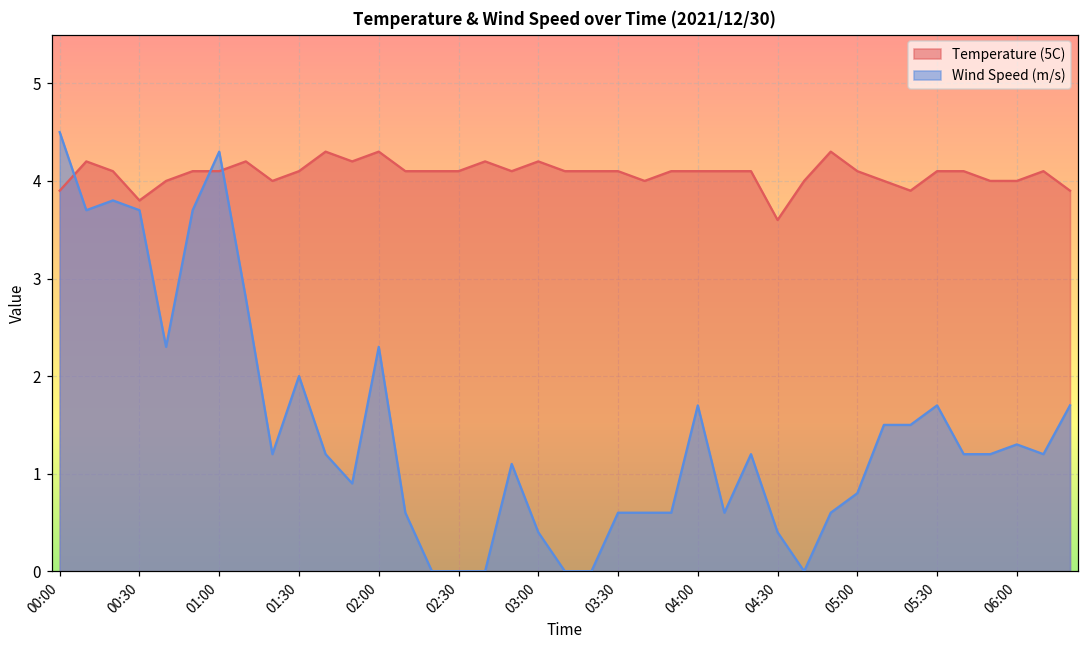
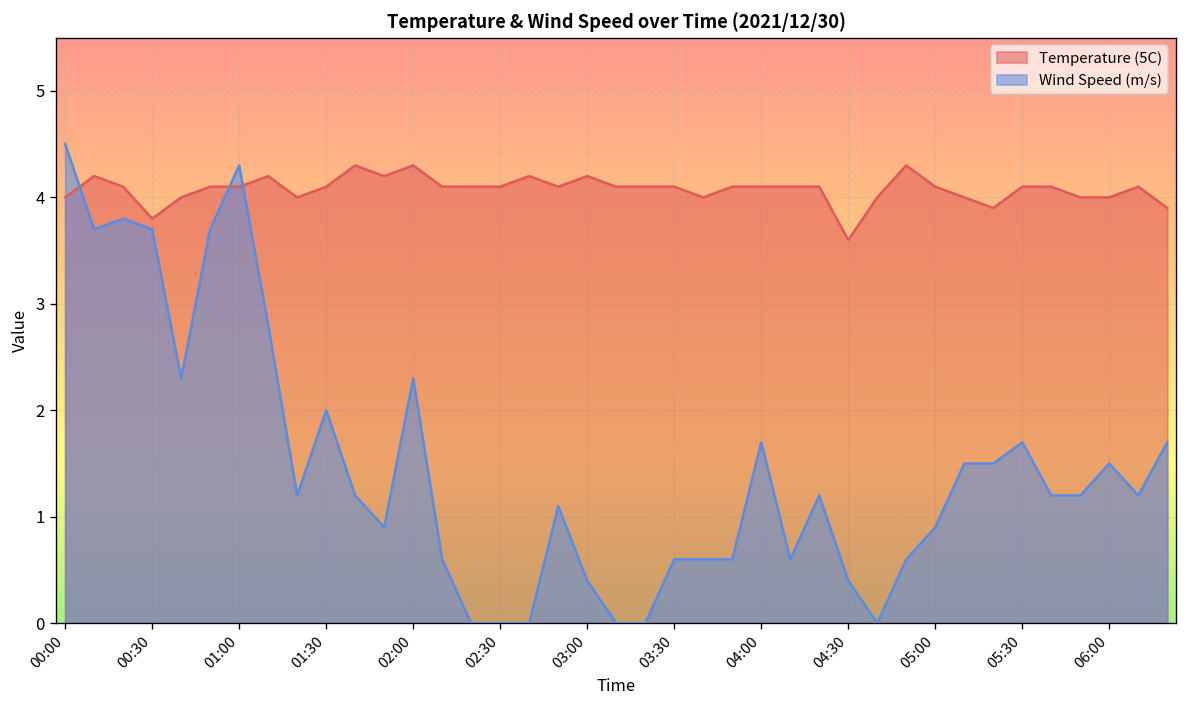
Temperature (5C), 00:00: 3.9 -> 4.0
Wind Speed (m/s), 05:00: 0.8 -> 0.9
Wind Speed (m/s), 06:00: 1.3 -> 1.5
